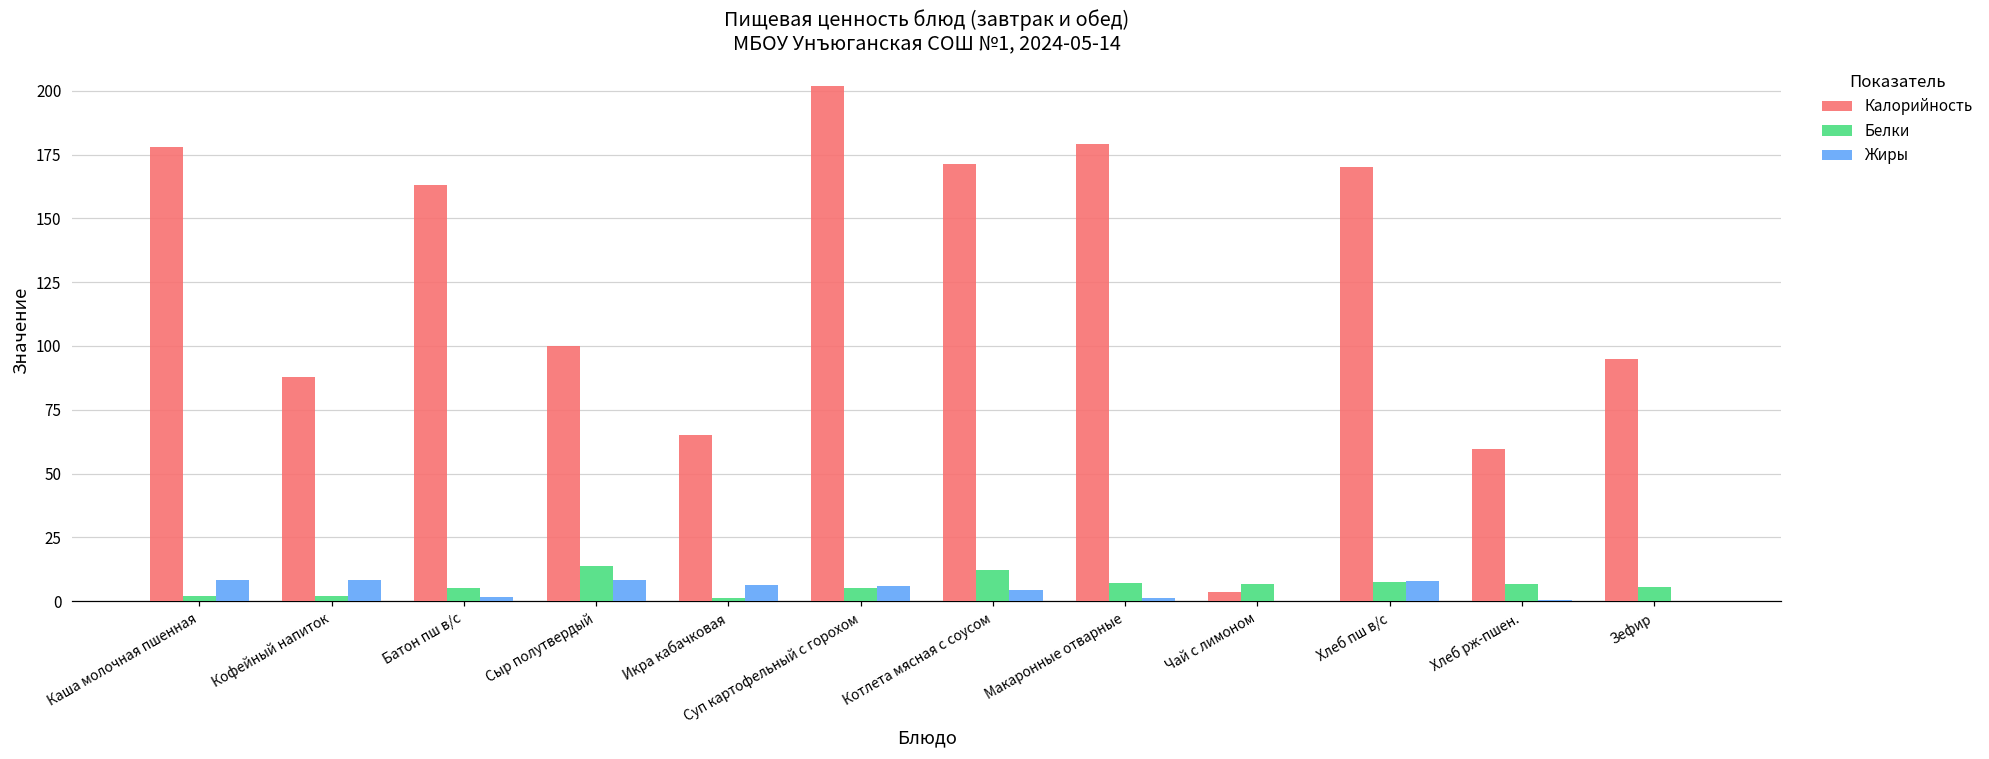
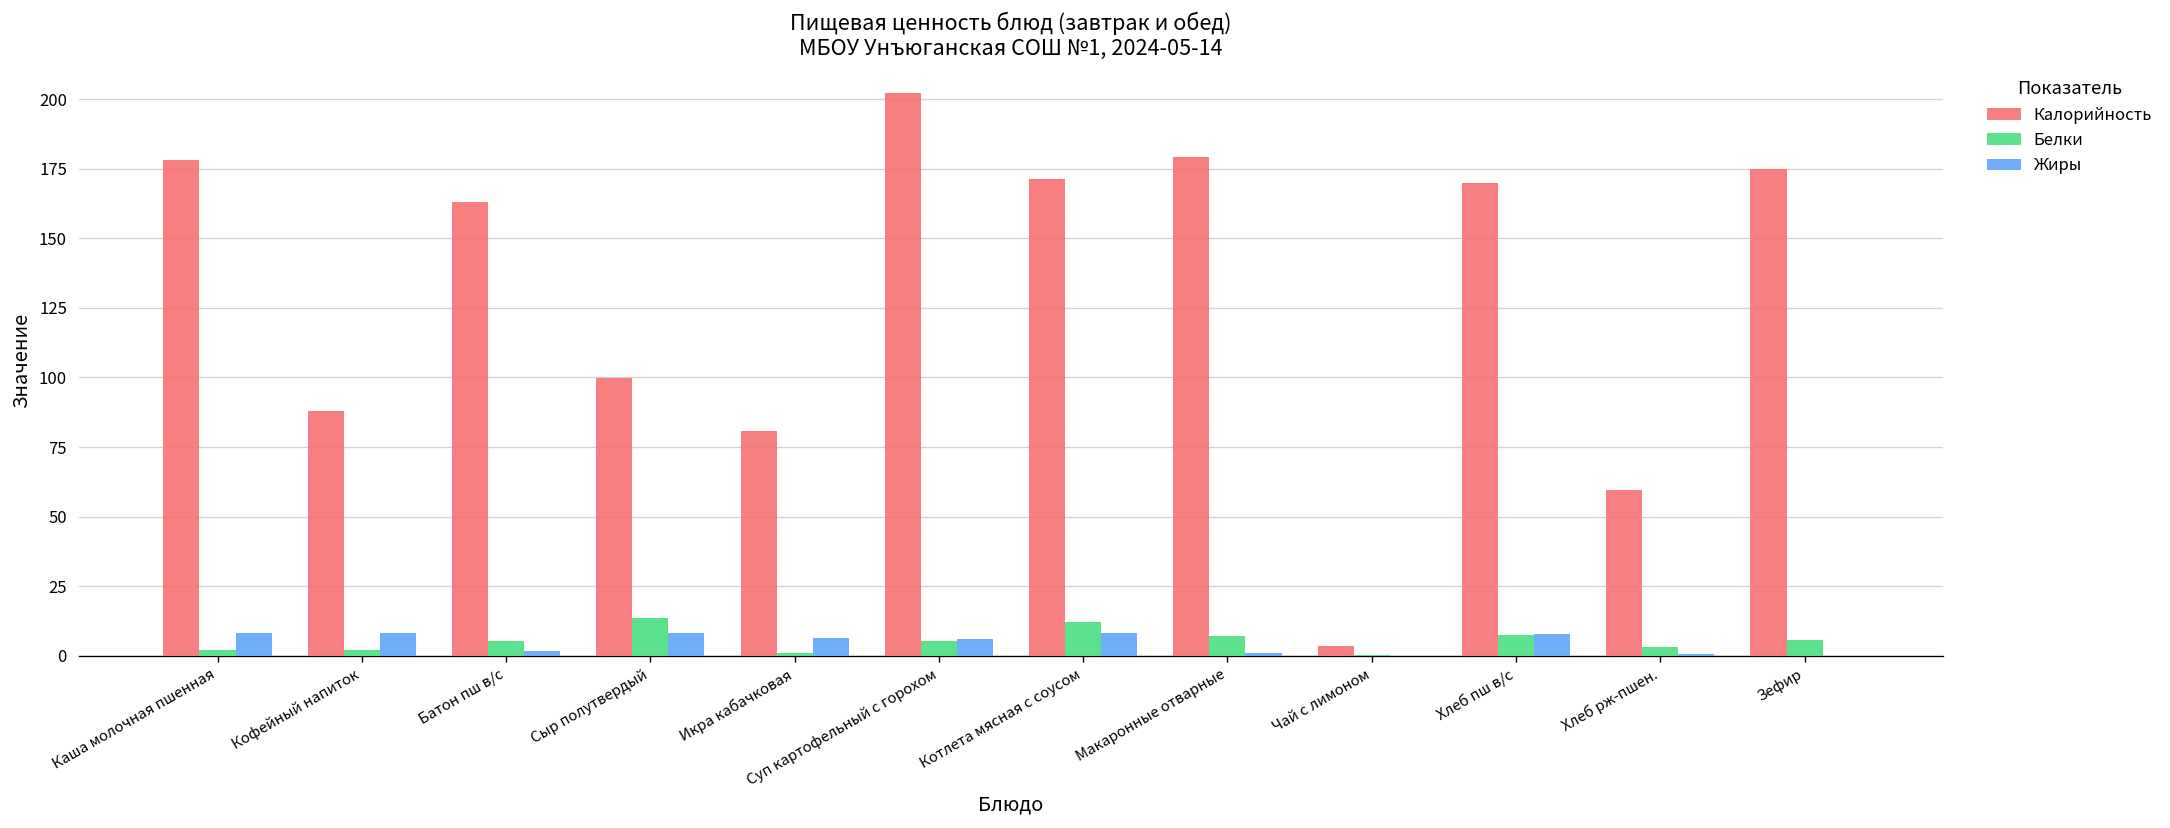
Калорийность, Икра кабачковая: 65 -> 81
Жиры, Котлета мясная с соусом: 4 -> 8
Белки, Чай с лимоном: 7 -> 0
Белки, Хлеб рж-пшен.: 7 -> 3
Калорийность, Зефир: 95 -> 175
